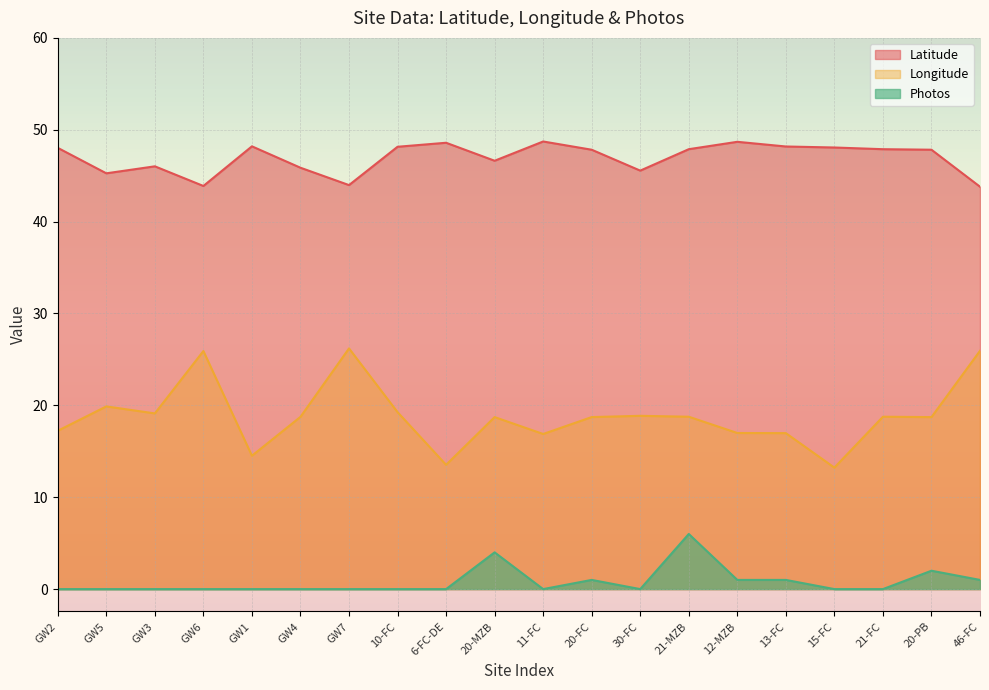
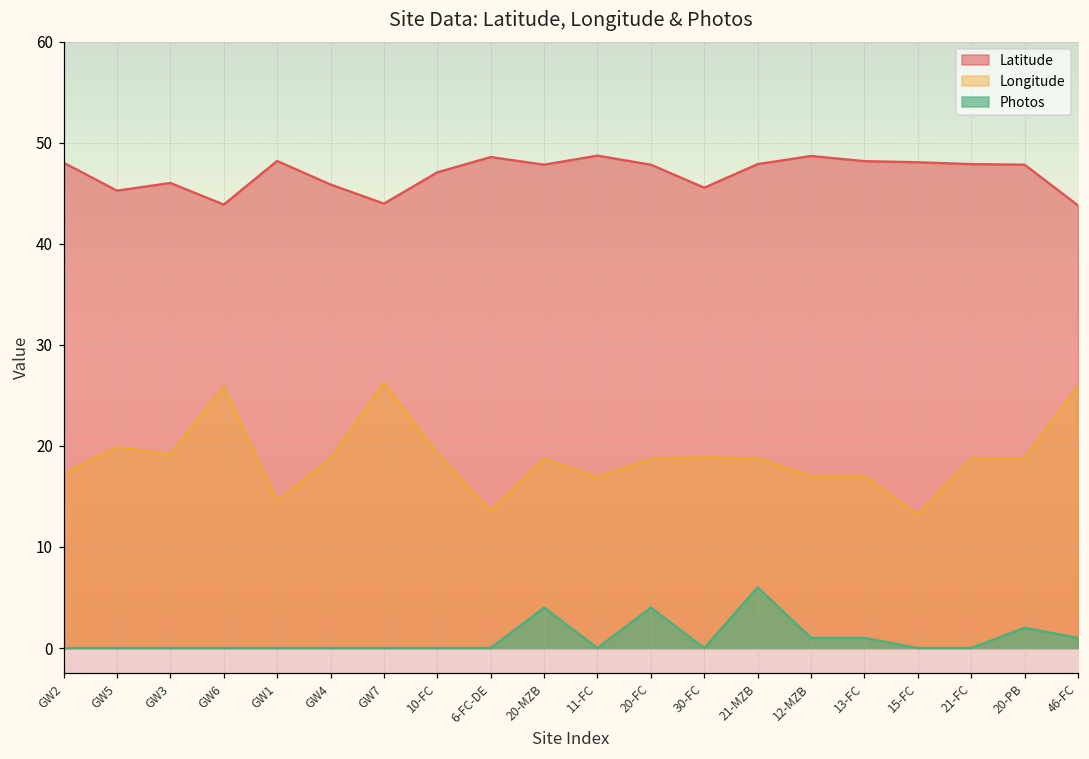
Latitude, 10-FC: 48 -> 47
Latitude, 20-MZB: 47 -> 48
Photos, 20-FC: 1 -> 4
